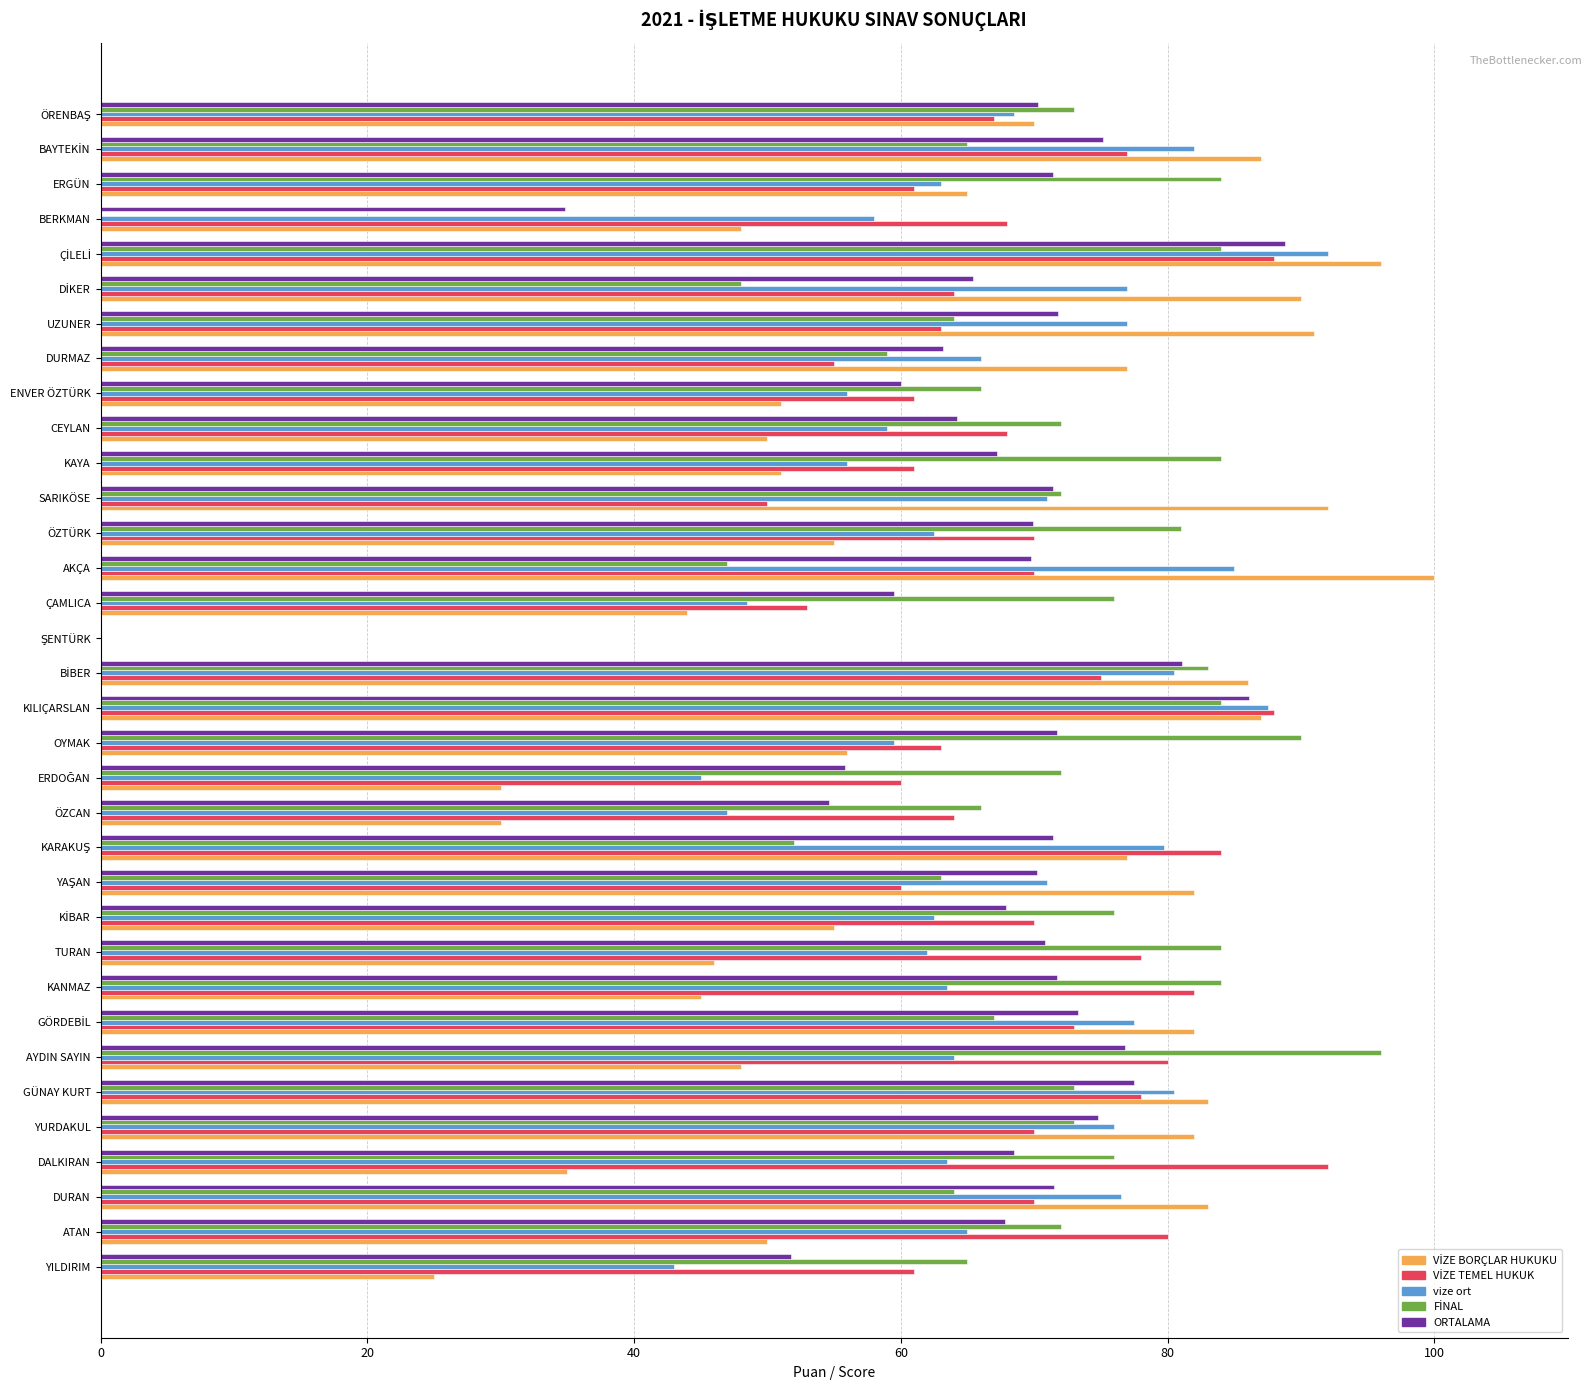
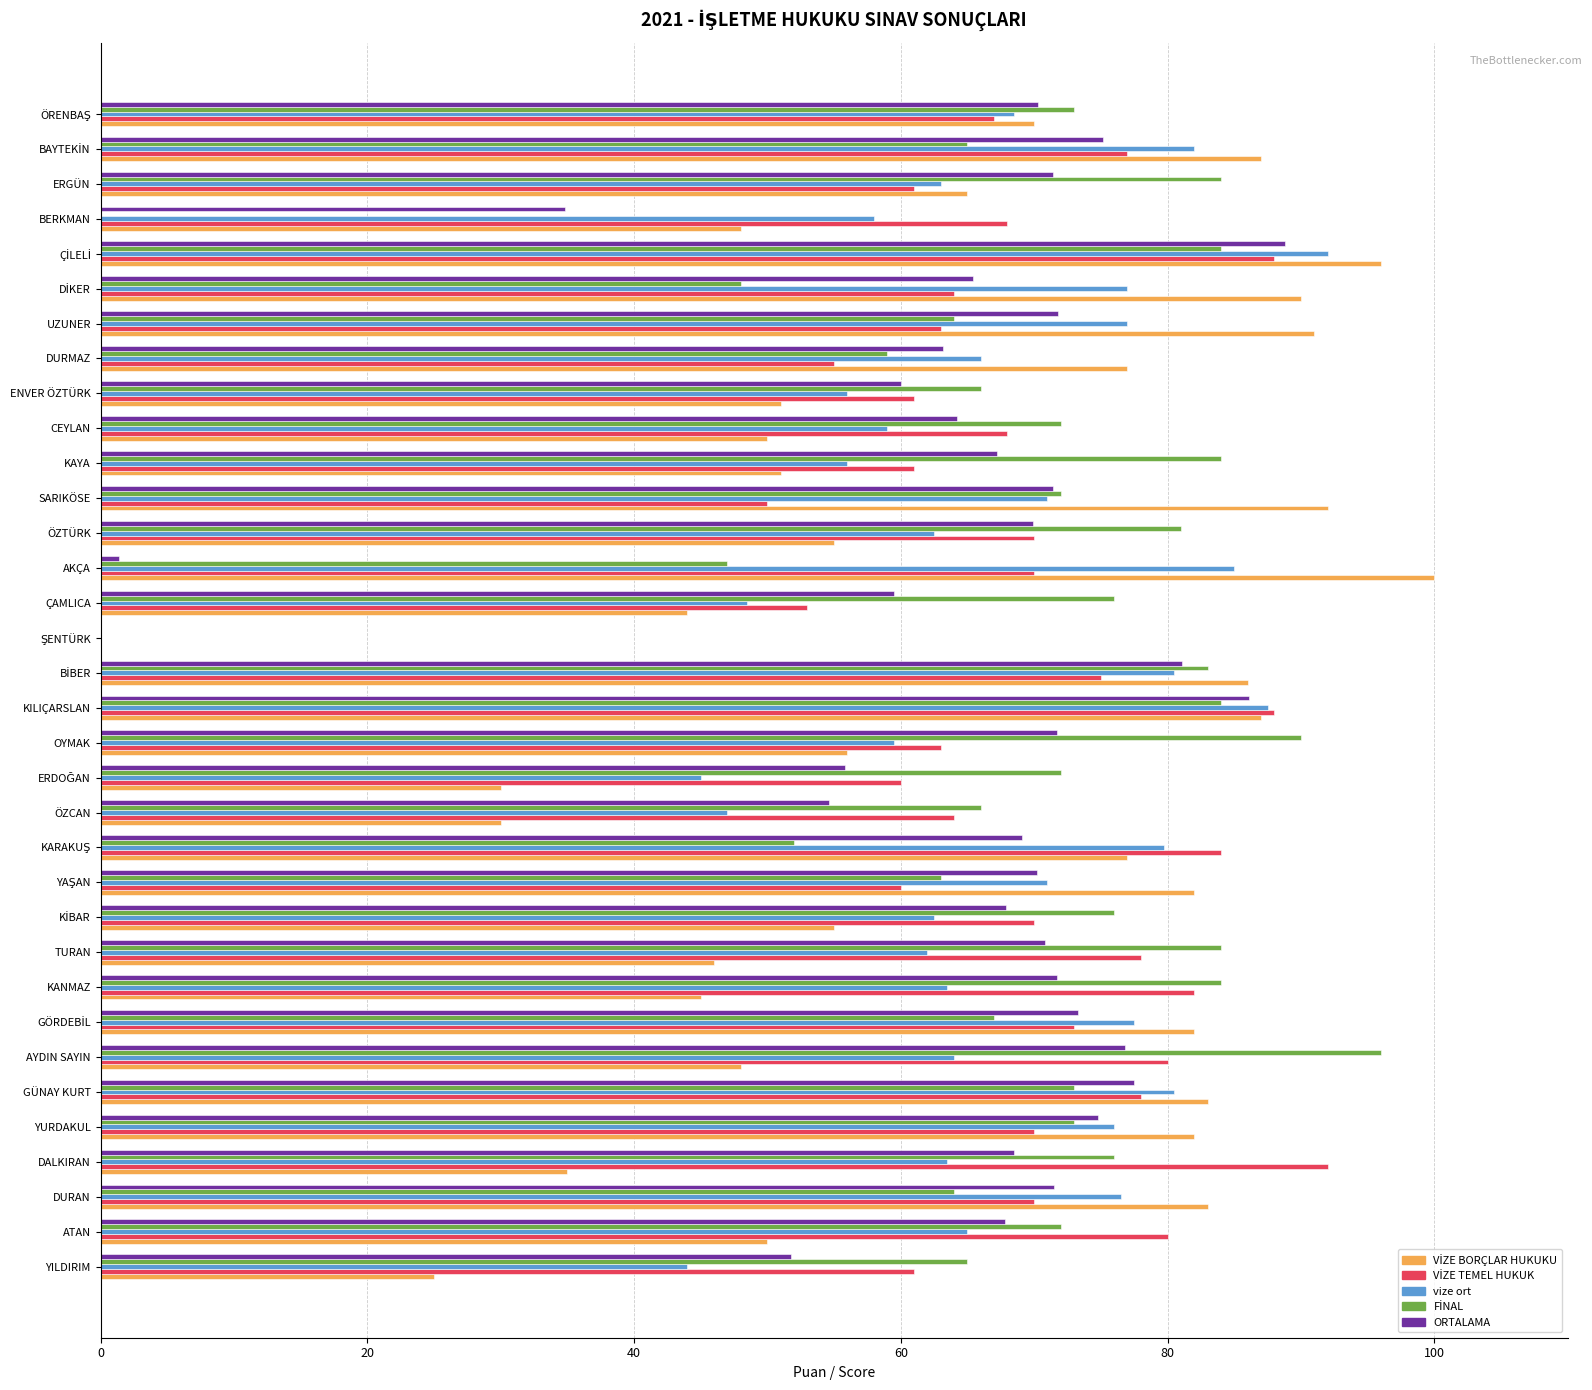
ORTALAMA, AKÇA: 69.8 -> 1.4
ORTALAMA, KARAKUŞ: 71.4 -> 69.1
vize ort, YILDIRIM: 43 -> 44
